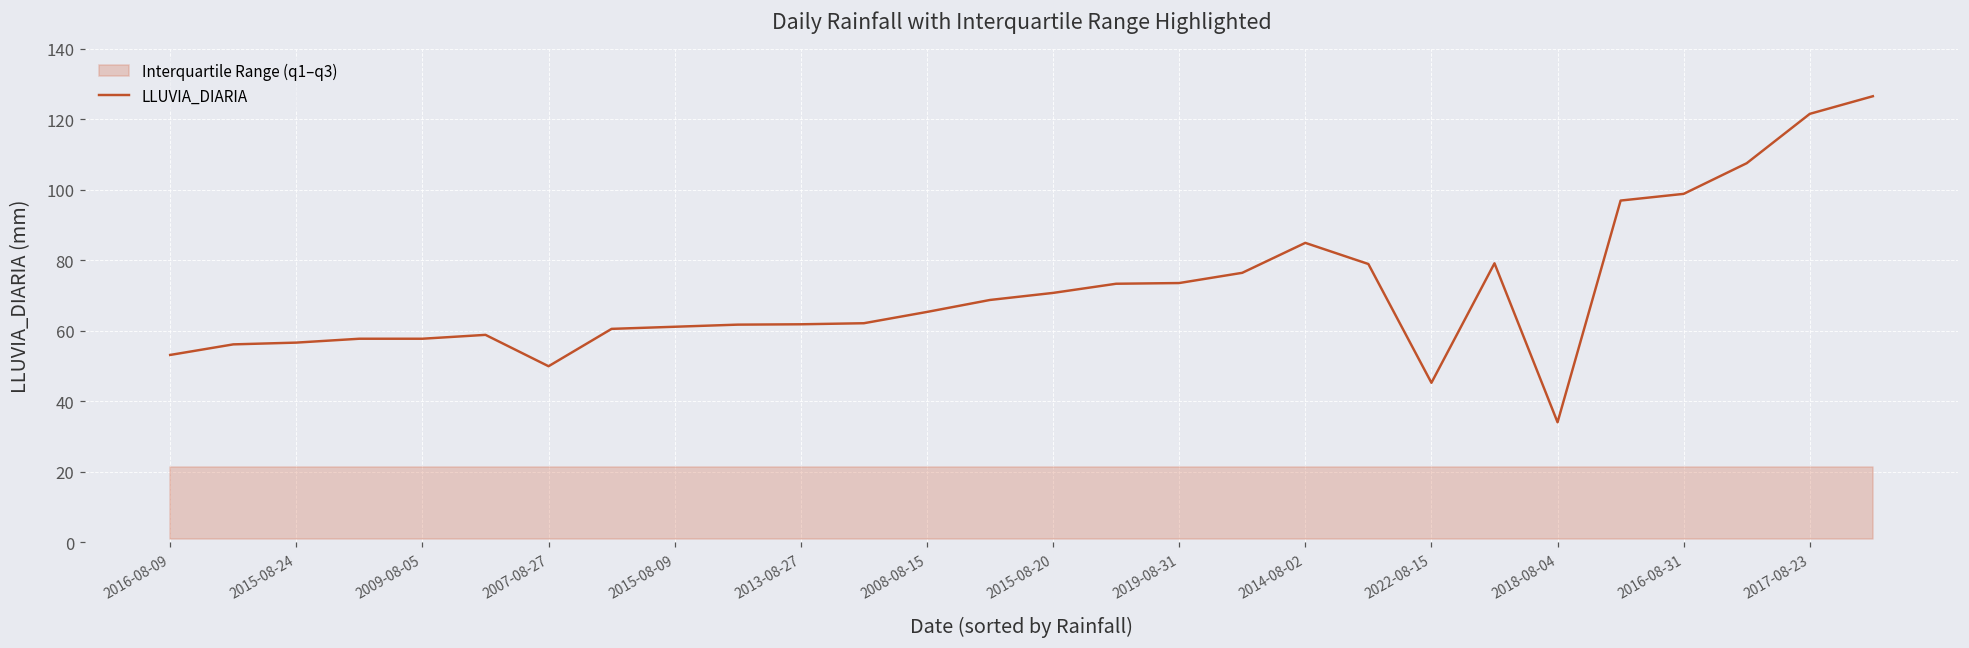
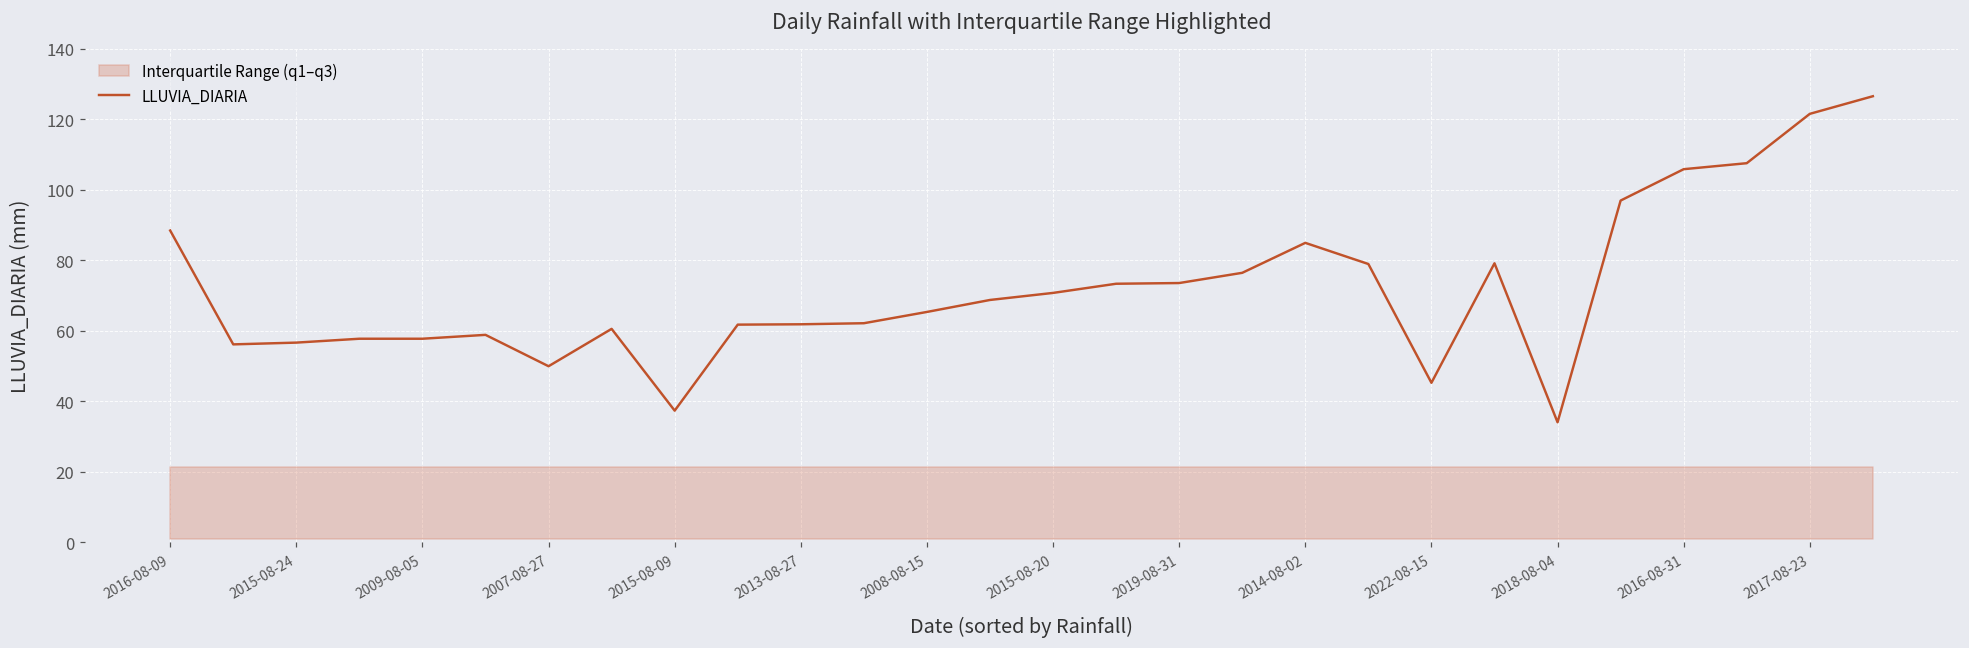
LLUVIA_DIARIA, 2016-08-09: 53 -> 89
LLUVIA_DIARIA, 2015-08-09: 61 -> 37
LLUVIA_DIARIA, 2016-08-31: 99 -> 106
